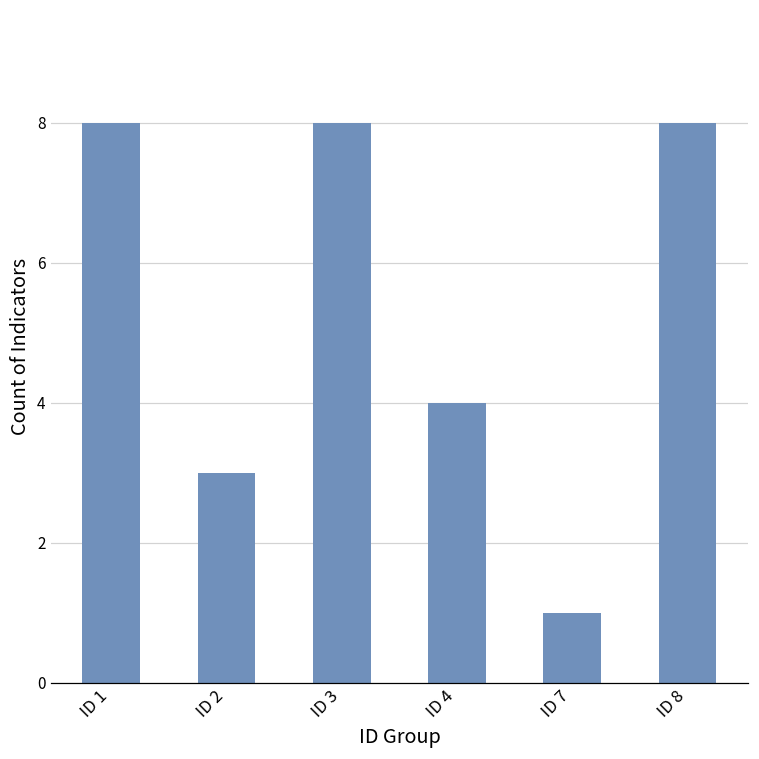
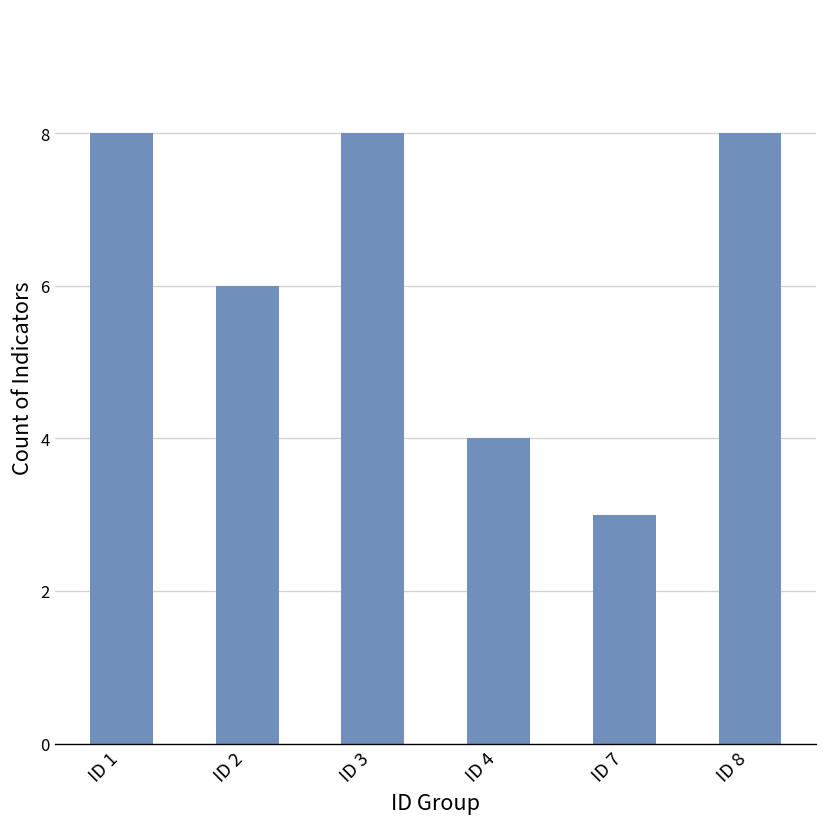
ID 2: 3 -> 6
ID 7: 1 -> 3
